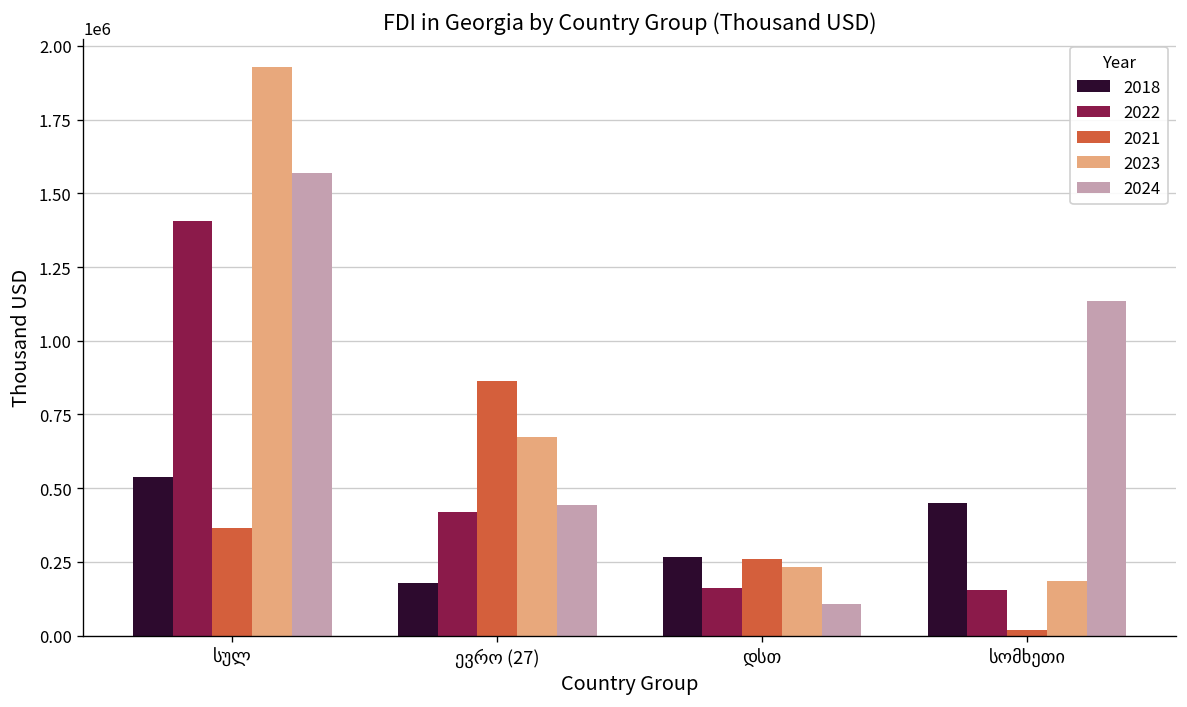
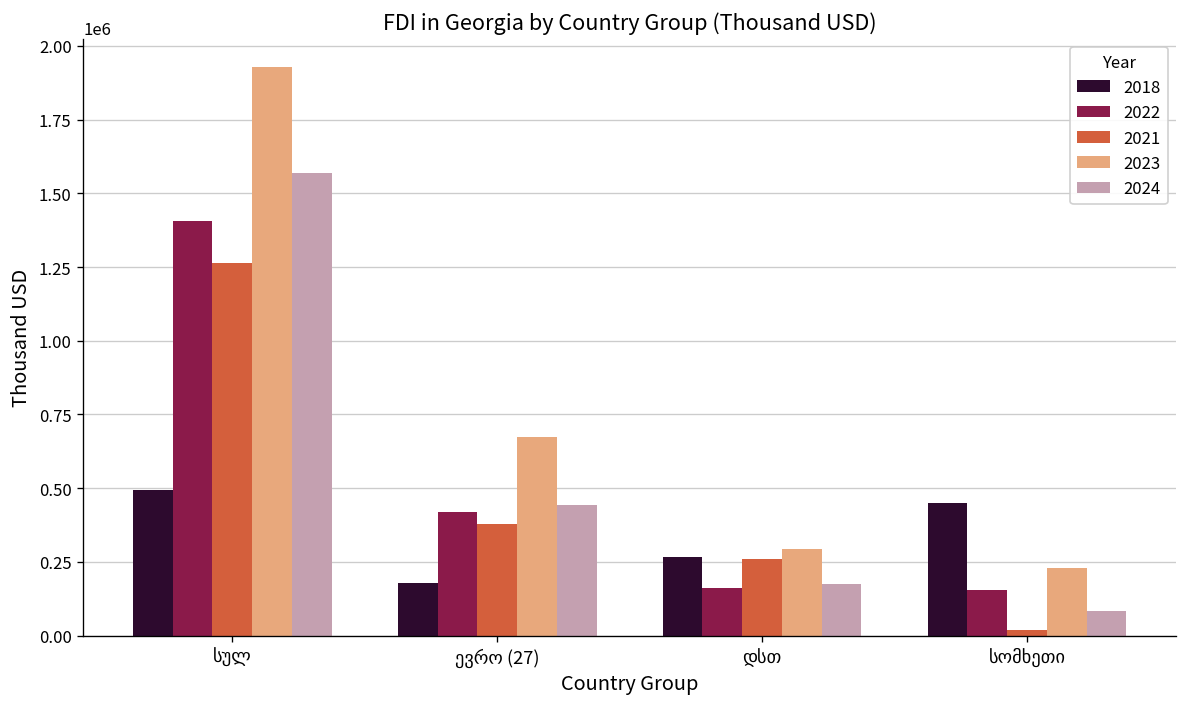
2018, სულ: 540000 -> 490000
2021, სულ: 360000 -> 1260000
2021, ევრო (27): 860000 -> 380000
2023, დსთ: 230000 -> 300000
2024, დსთ: 110000 -> 170000
2023, სომხეთი: 180000 -> 230000
2024, სომხეთი: 1130000 -> 80000
